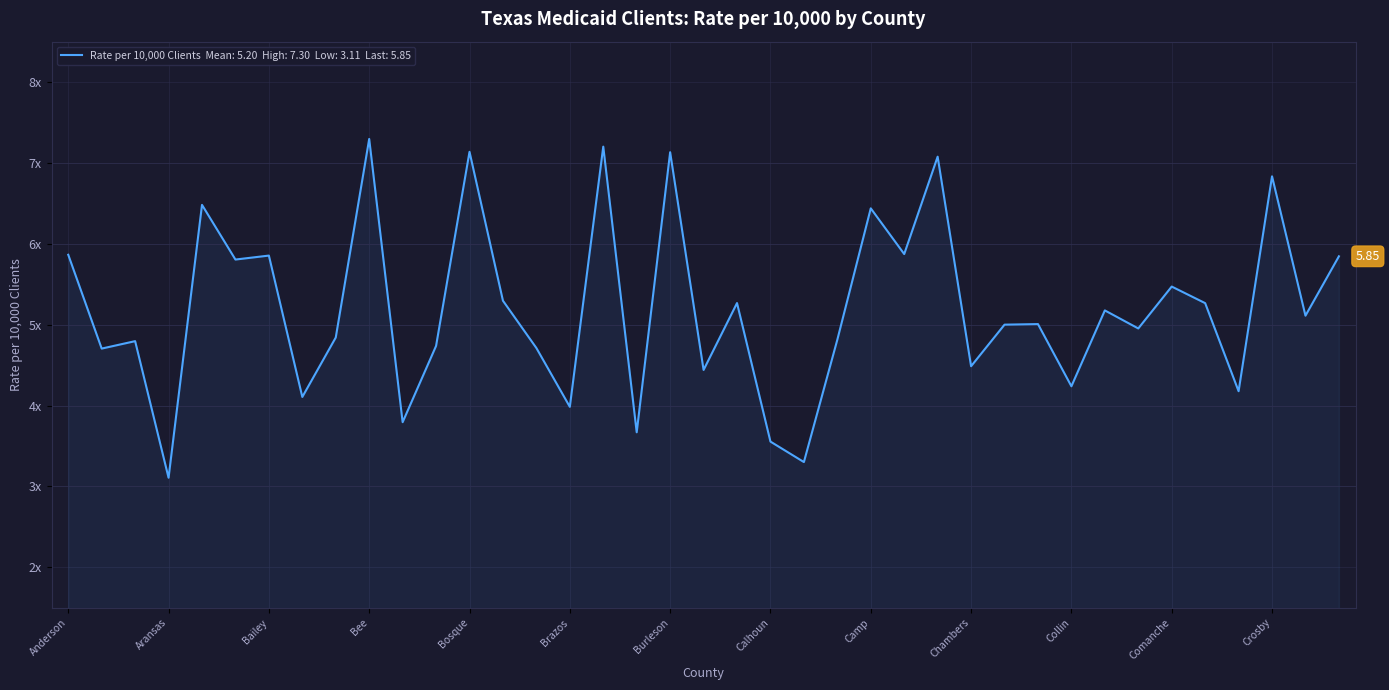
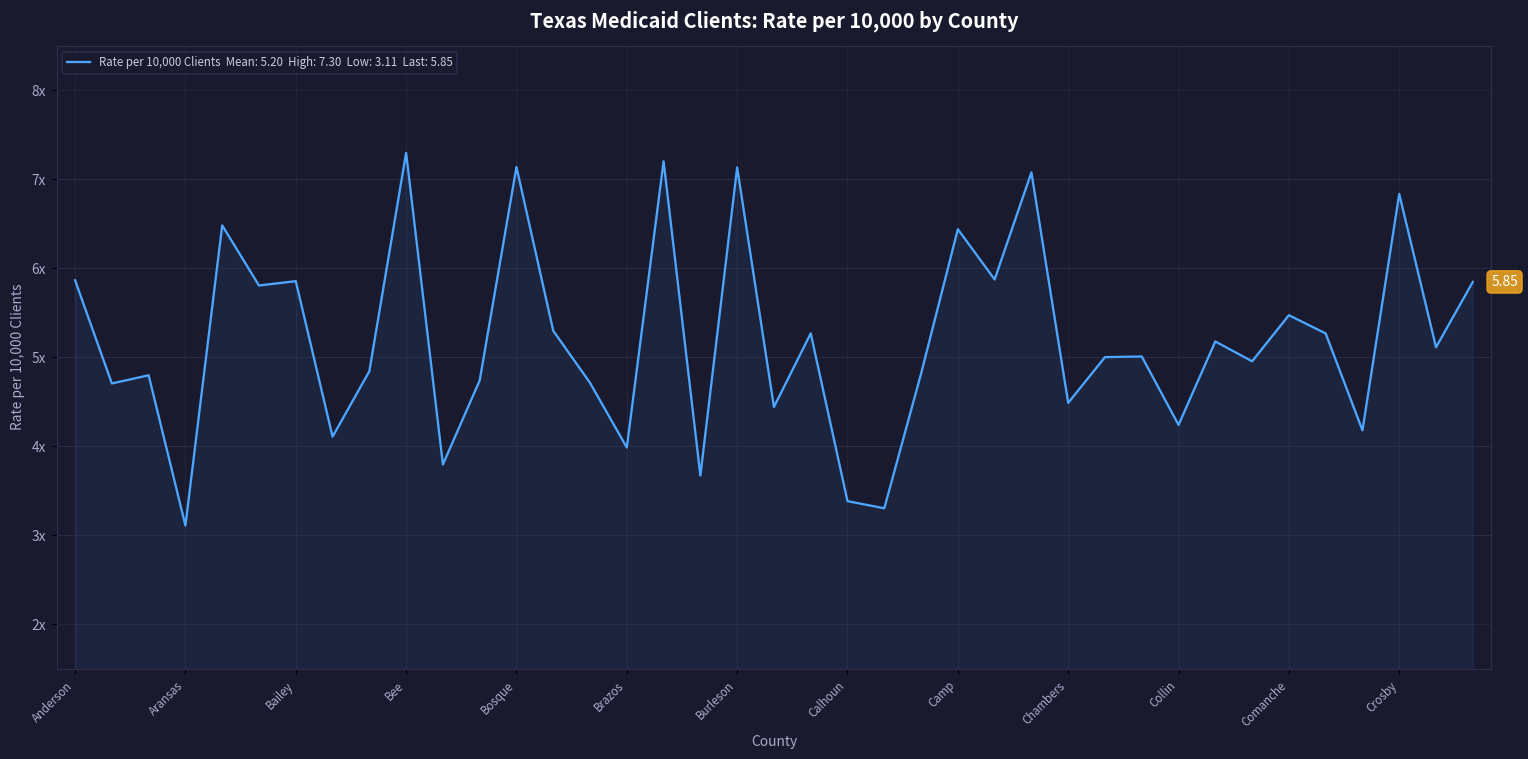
Calhoun: 3.6x -> 3.4x
